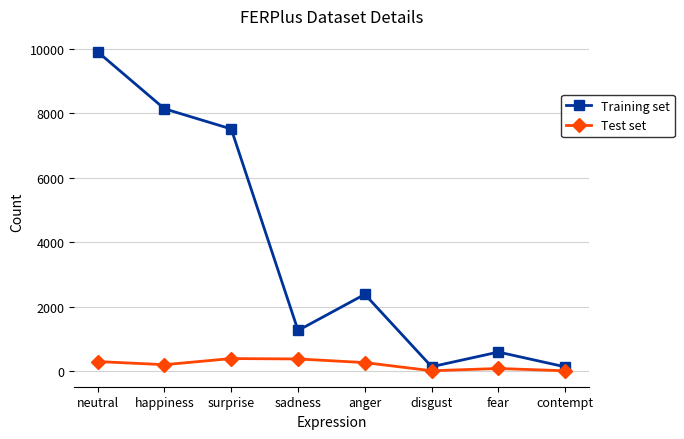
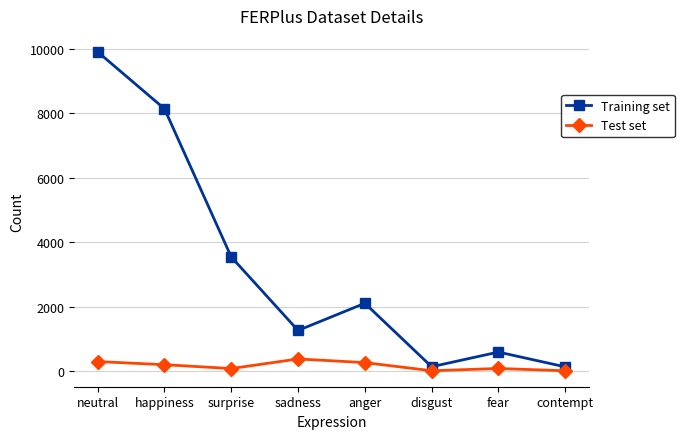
Training set, surprise: 7500 -> 3500
Test set, surprise: 400 -> 100
Training set, anger: 2400 -> 2100
